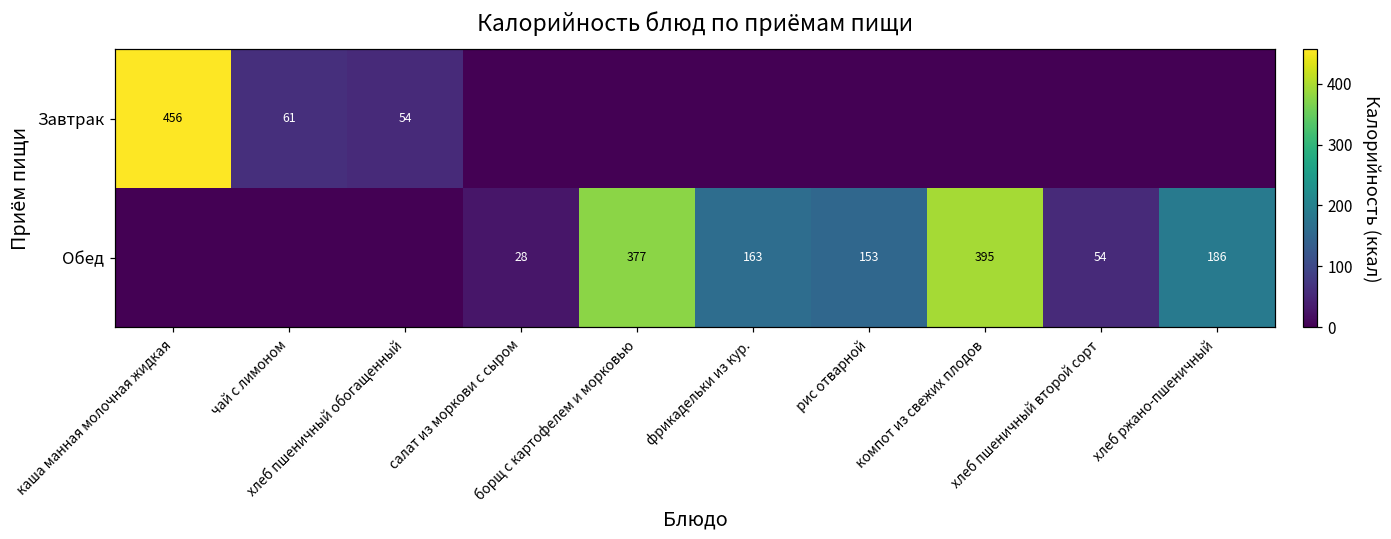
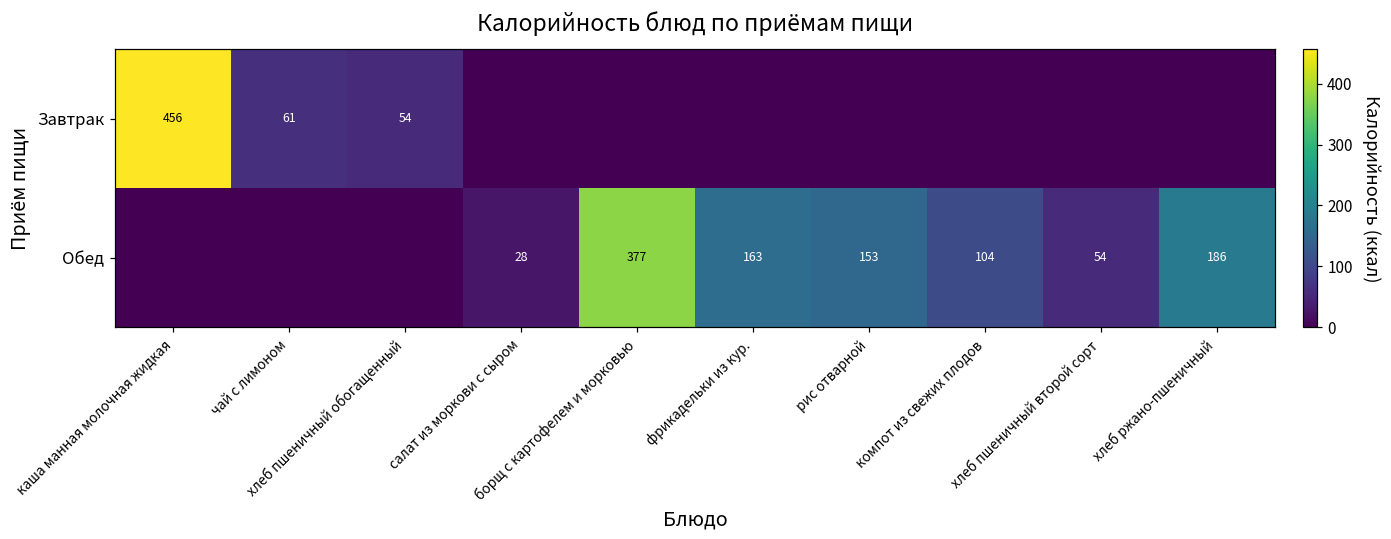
Обед, компот из свежих плодов: 395 -> 104
